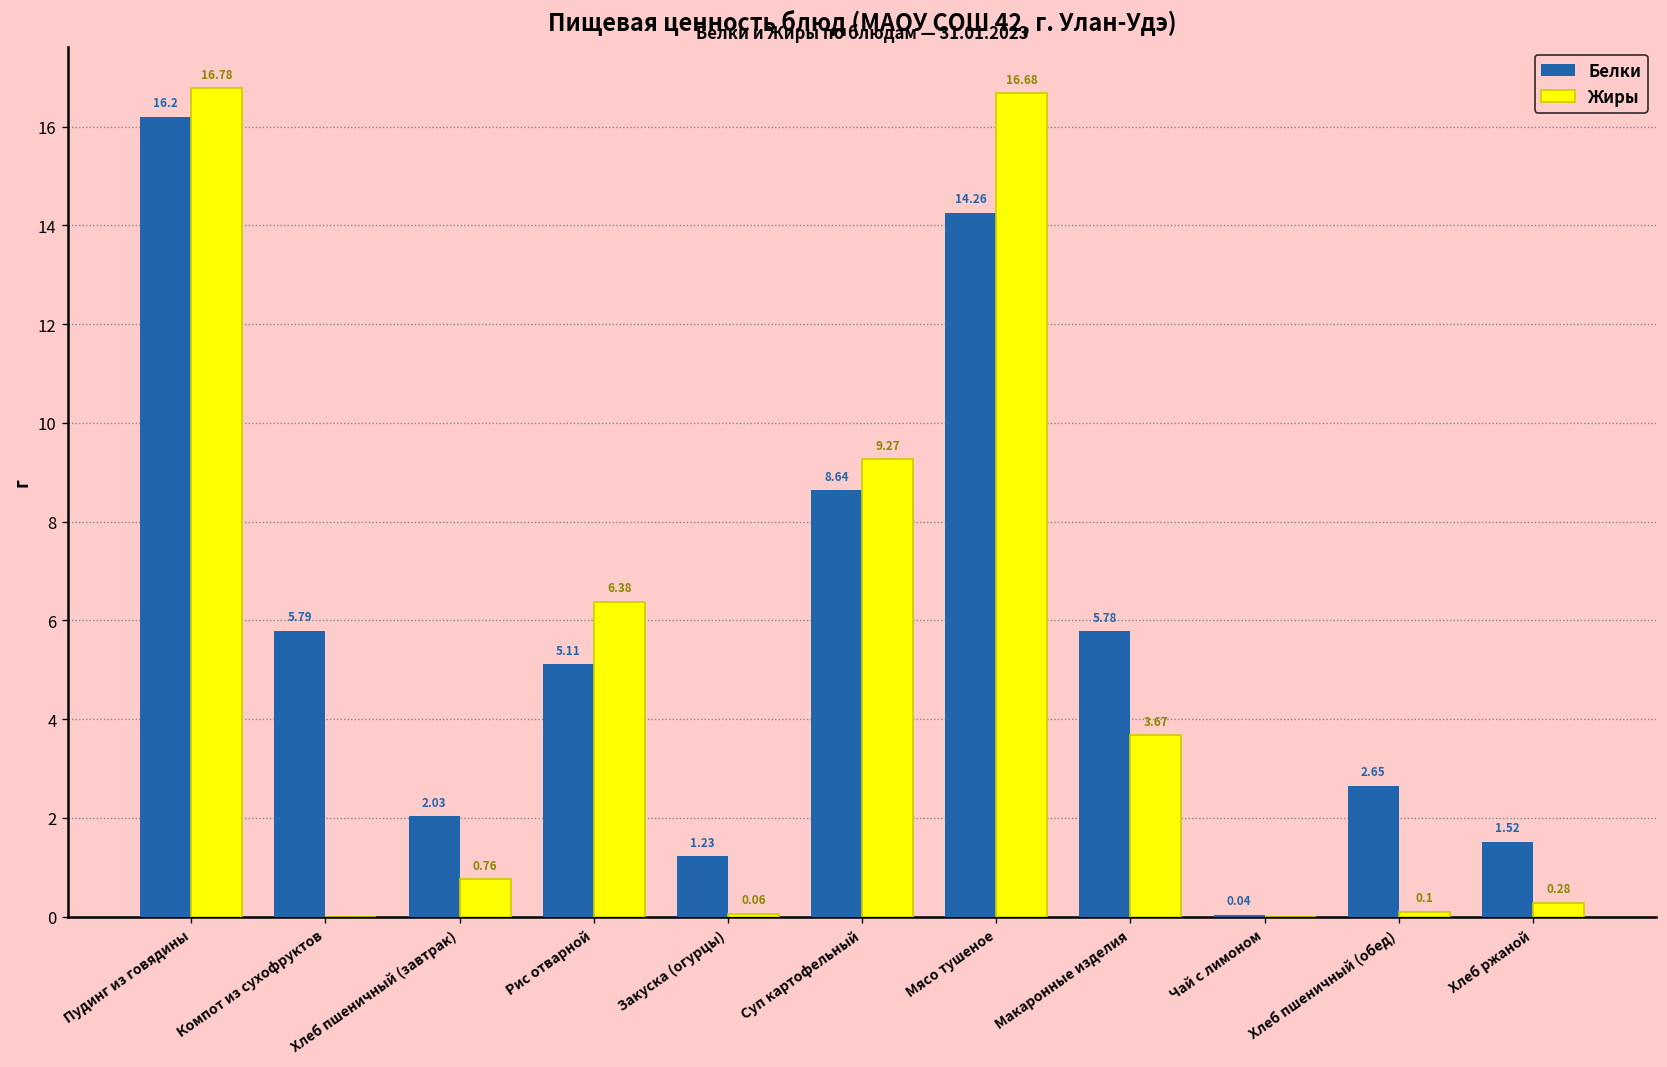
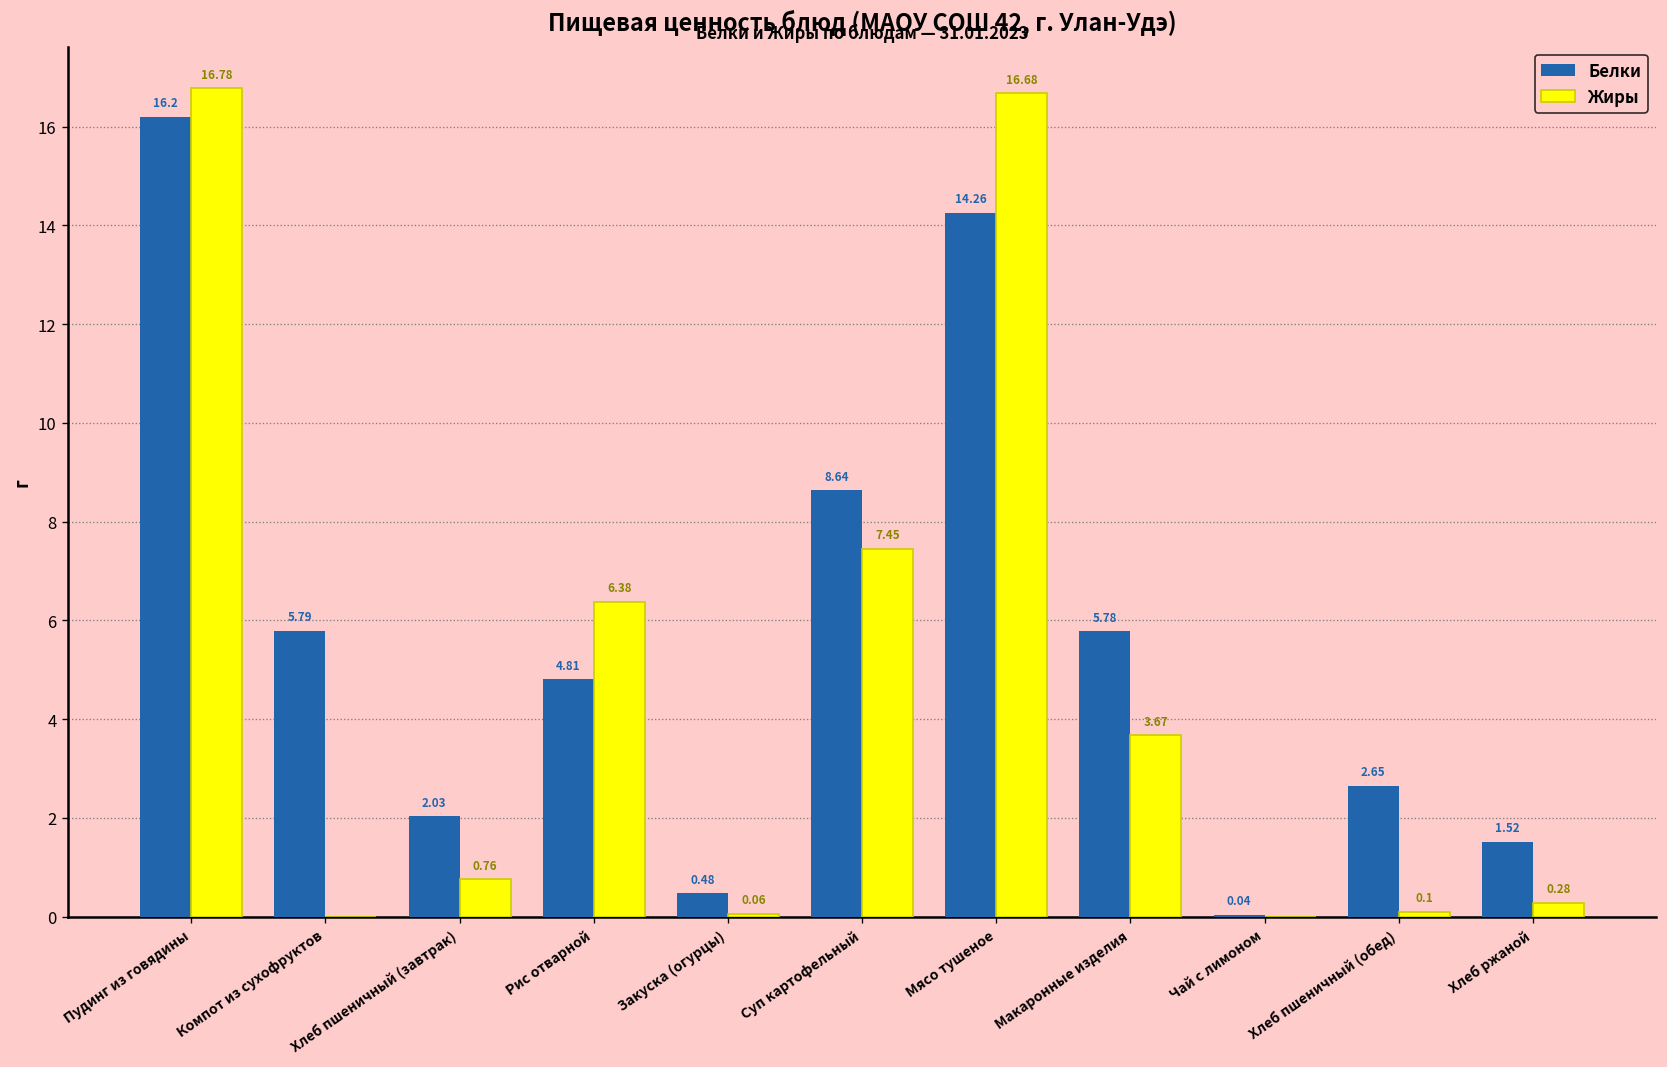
Белки, Рис отварной: 5.11 -> 4.81
Белки, Закуска (огурцы): 1.23 -> 0.48
Жиры, Суп картофельный: 9.27 -> 7.45
